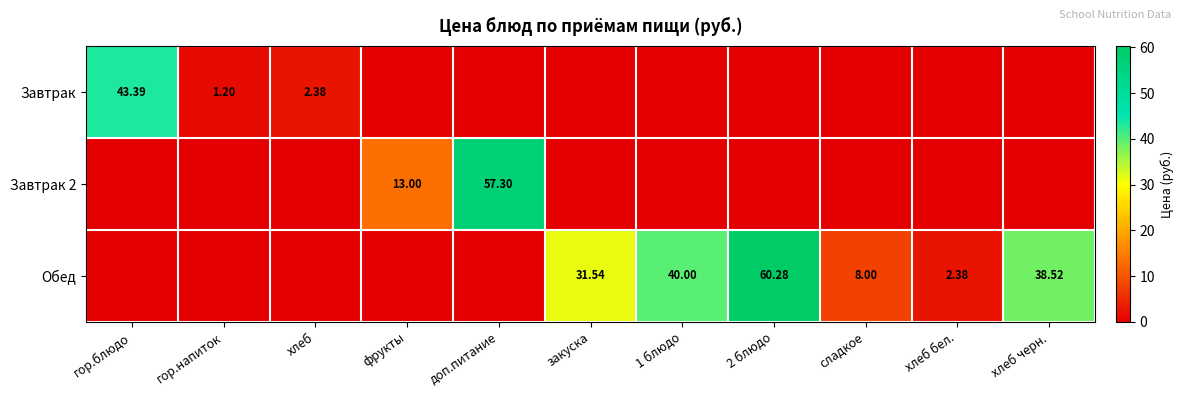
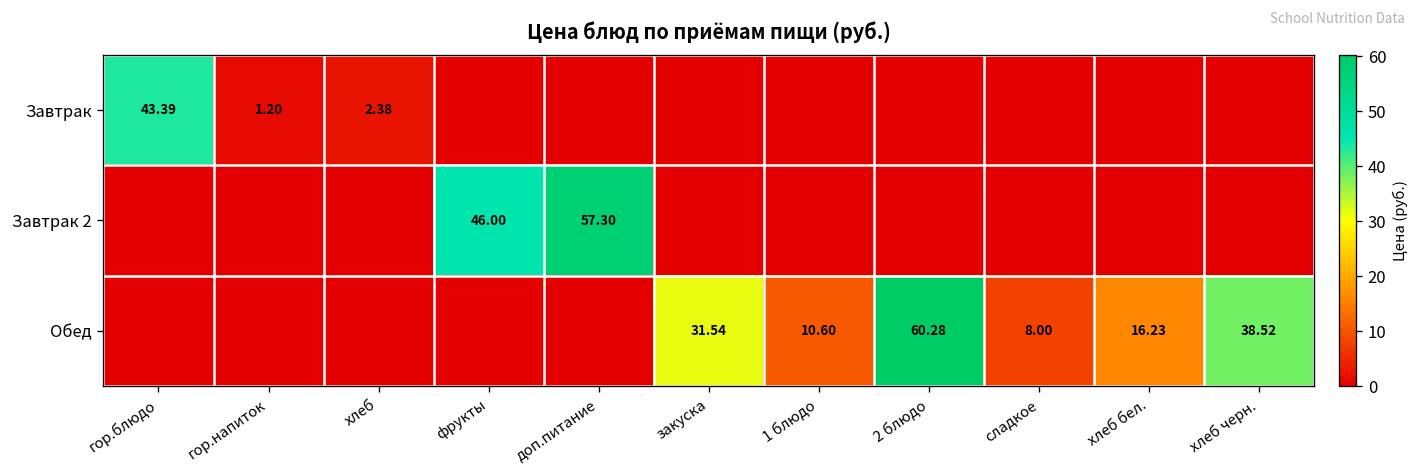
Завтрак 2, фрукты: 13.00 -> 46.00
Обед, 1 блюдо: 40.00 -> 10.60
Обед, хлеб бел.: 2.38 -> 16.23
